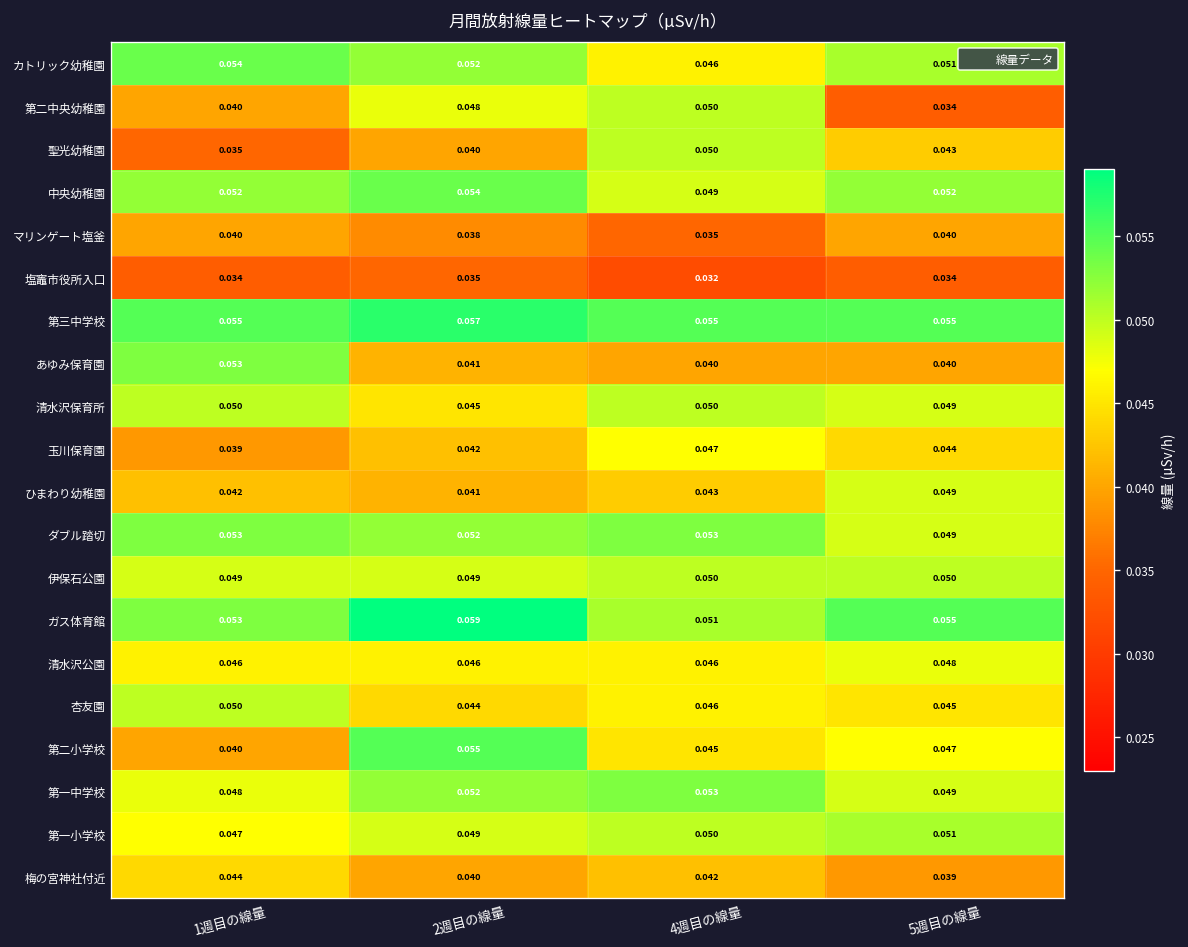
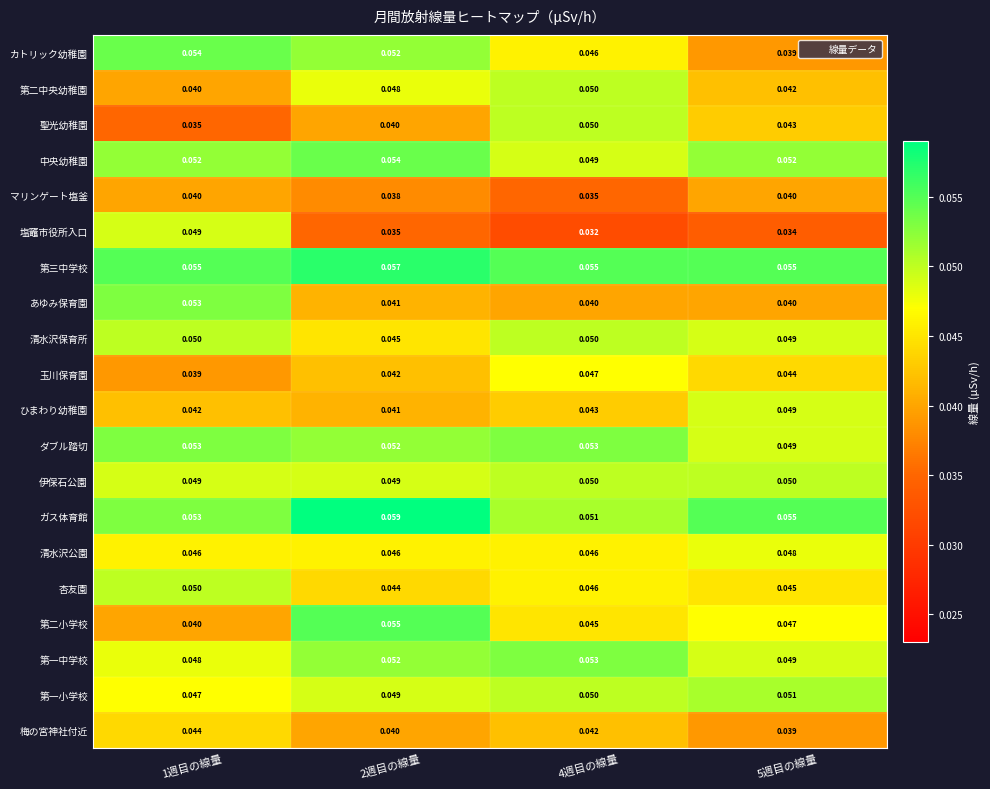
カトリック幼稚園, 5週目の線量: 0.051 -> 0.039
第二中央幼稚園, 5週目の線量: 0.034 -> 0.042
塩竈市役所入口, 1週目の線量: 0.034 -> 0.049
